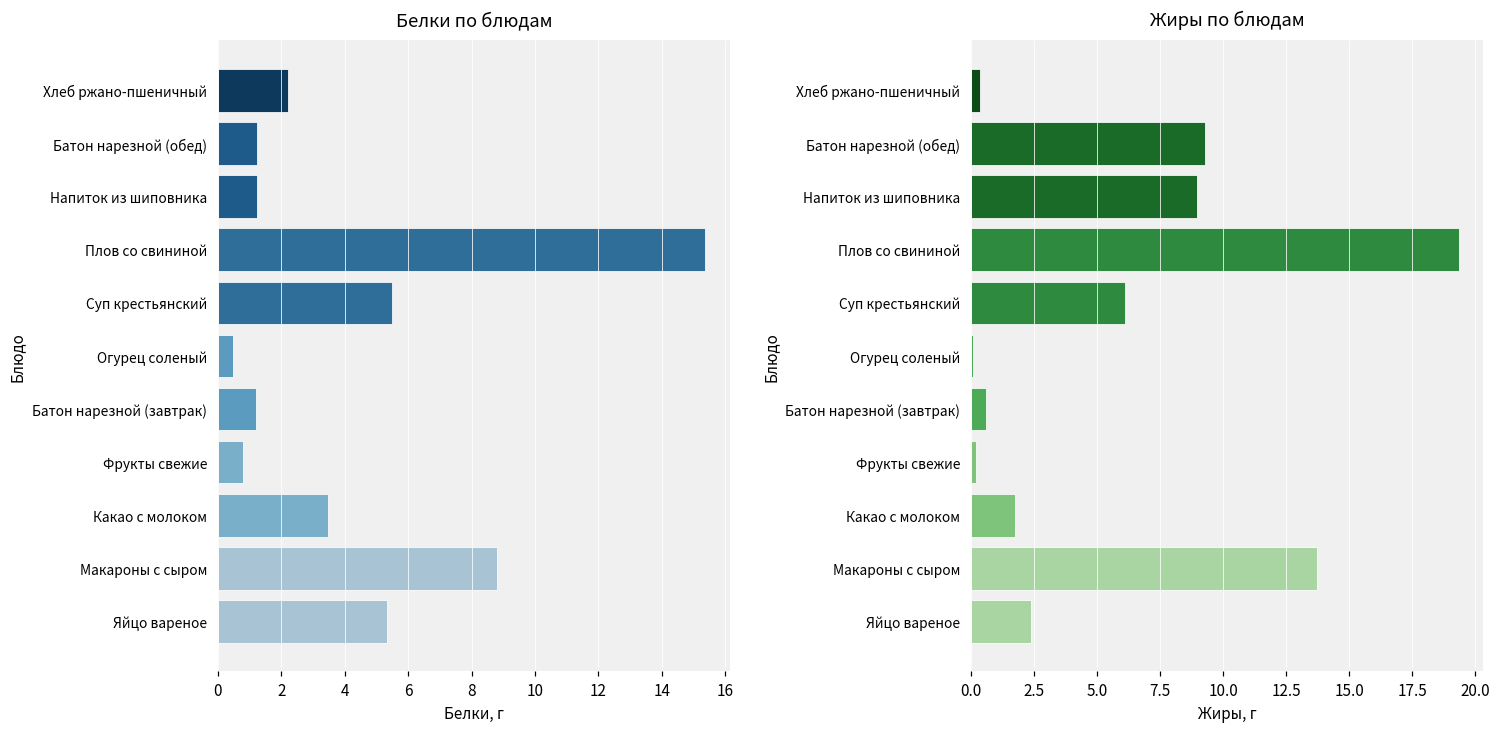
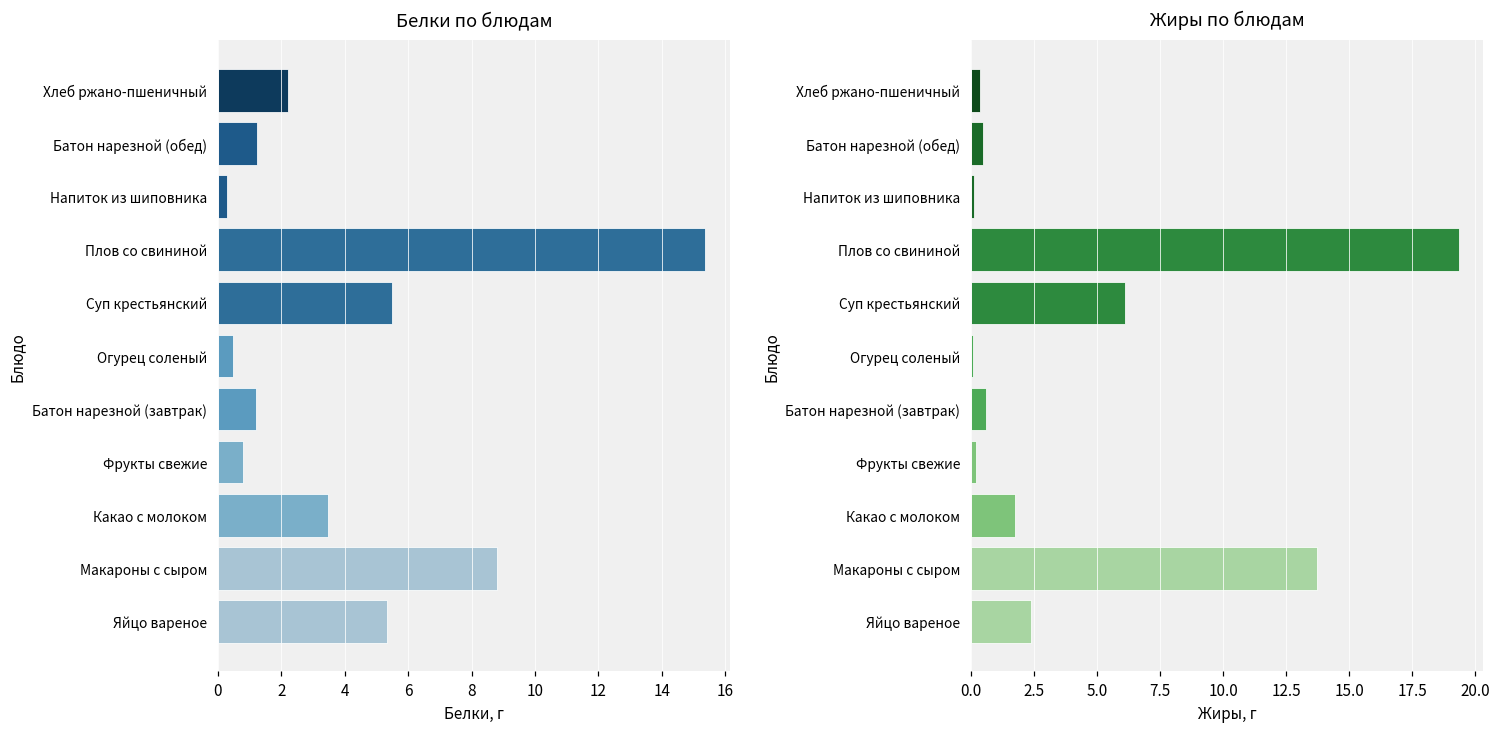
Белки по блюдам, Напиток из шиповника: 1.3 -> 0.3
Жиры по блюдам, Батон нарезной (обед): 9.3 -> 0.5
Жиры по блюдам, Напиток из шиповника: 9.0 -> 0.1
